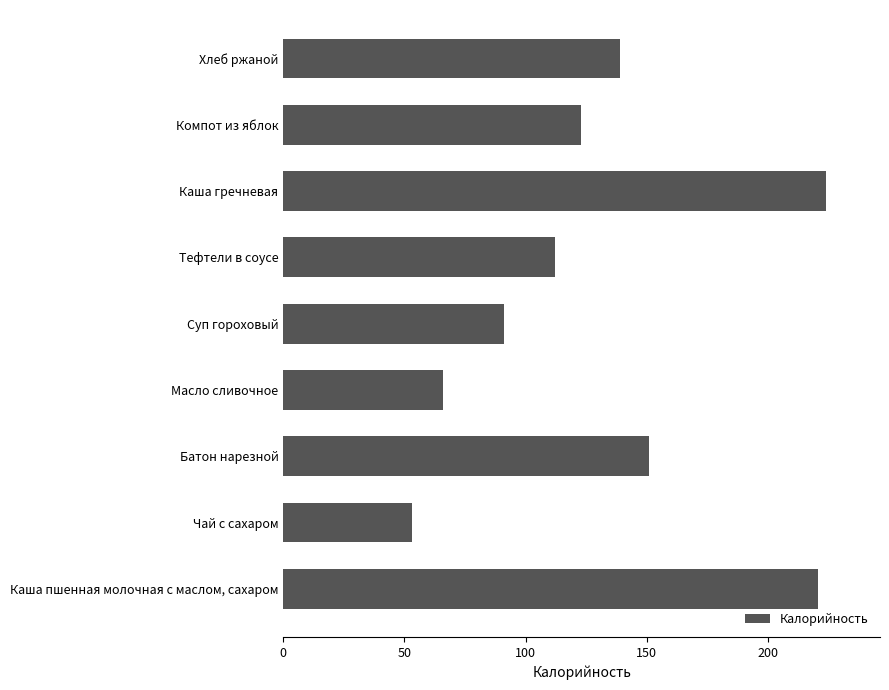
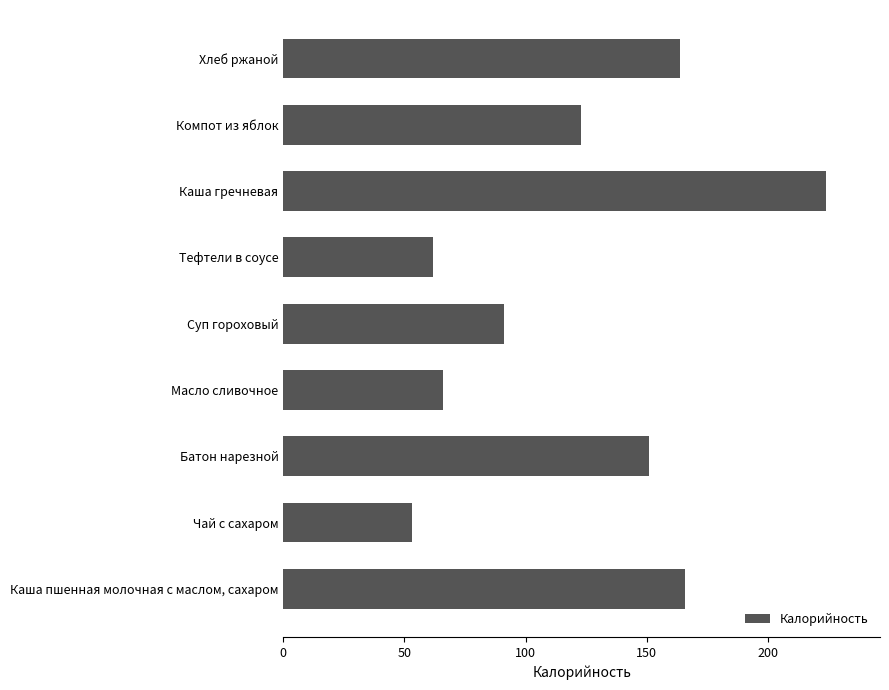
Хлеб ржаной: 139 -> 164
Тефтели в соусе: 112 -> 62
Каша пшенная молочная с маслом, сахаром: 221 -> 166
